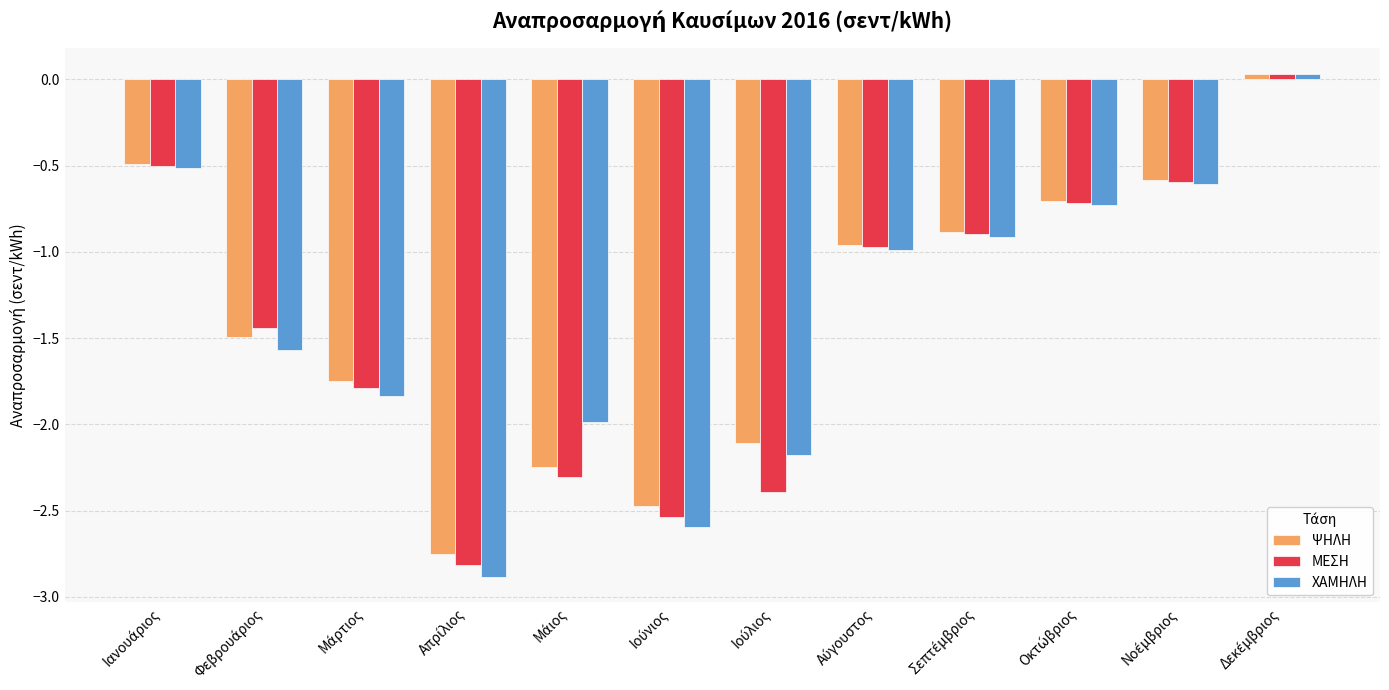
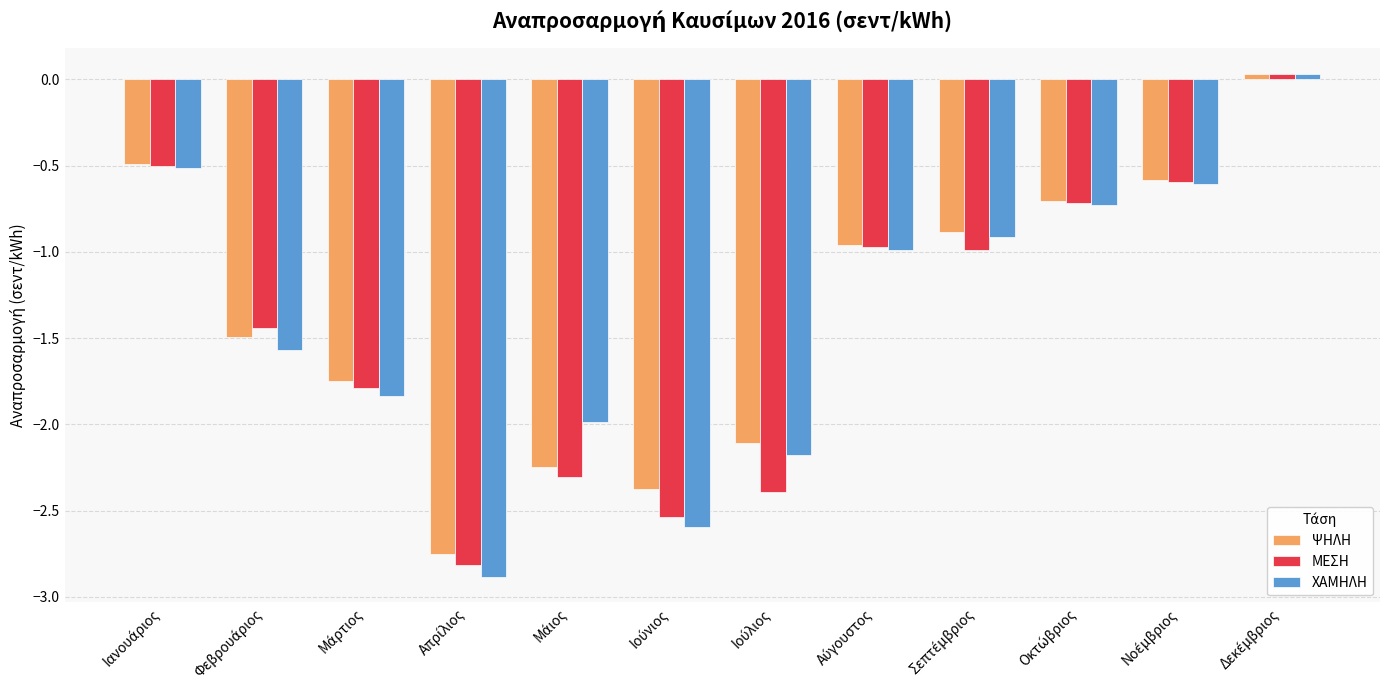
ΨΗΛΗ, Ιούνιος: -2.47 -> -2.37
ΜΕΣΗ, Σεπτέμβριος: -0.90 -> -0.99
